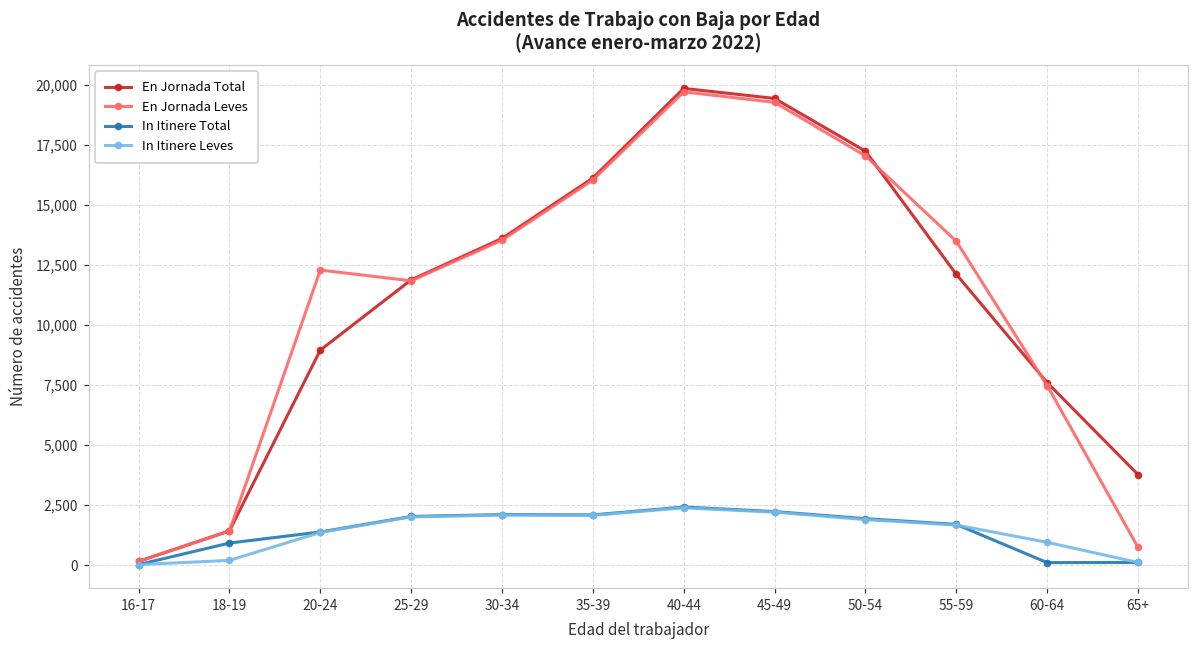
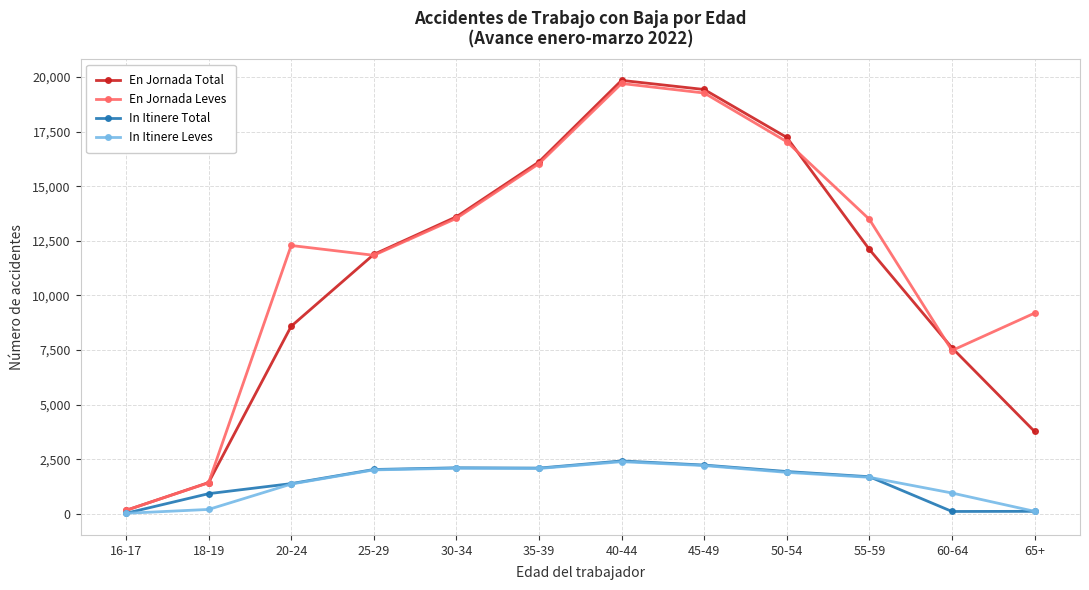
En Jornada Total, 20-24: 9,000 -> 8,600
En Jornada Leves, 65+: 700 -> 9,200
